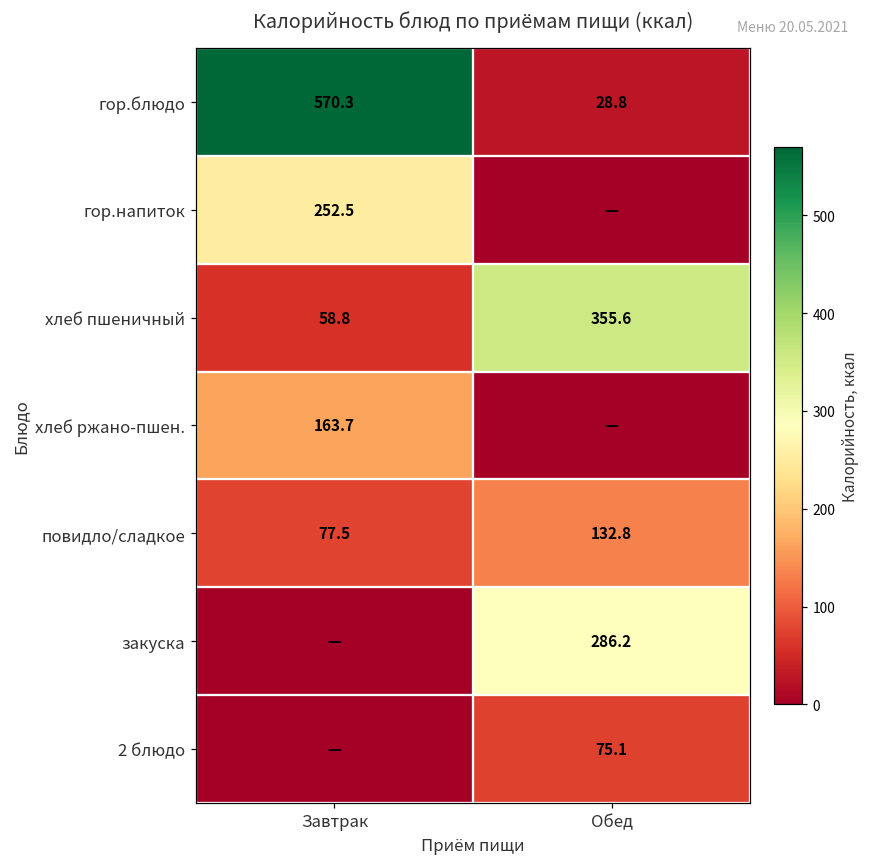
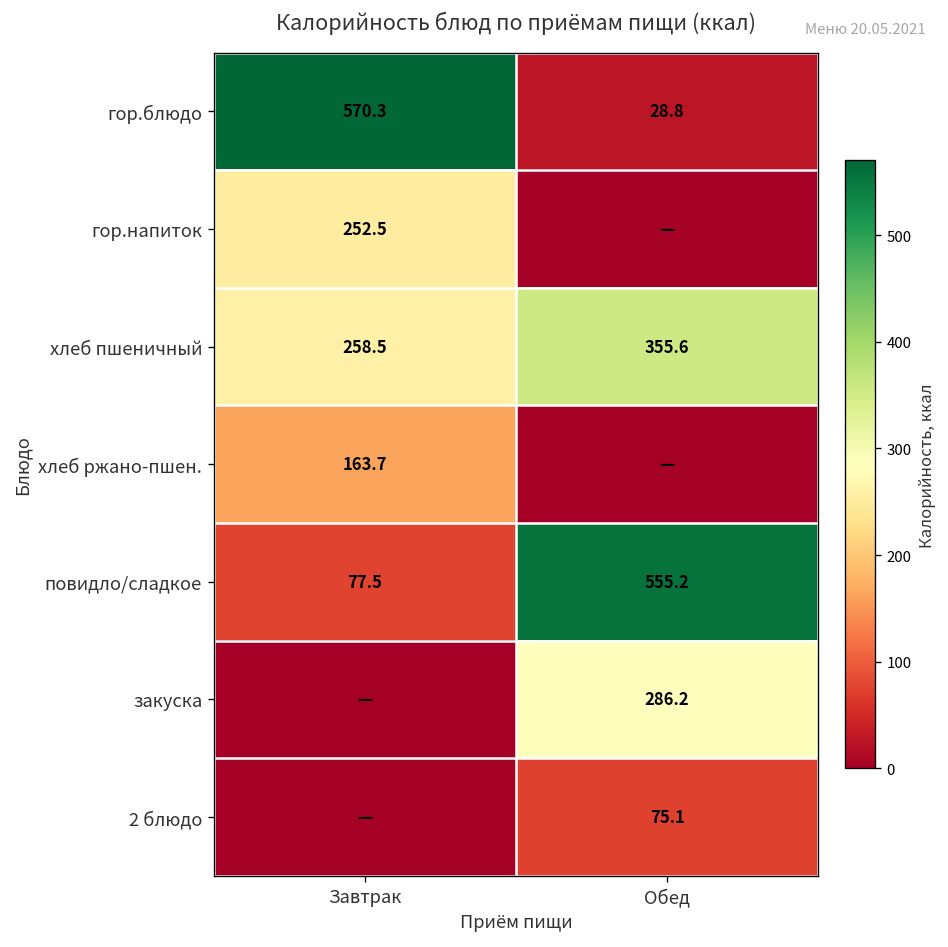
хлеб пшеничный, Завтрак: 58.8 -> 258.5
повидло/сладкое, Обед: 132.8 -> 555.2
